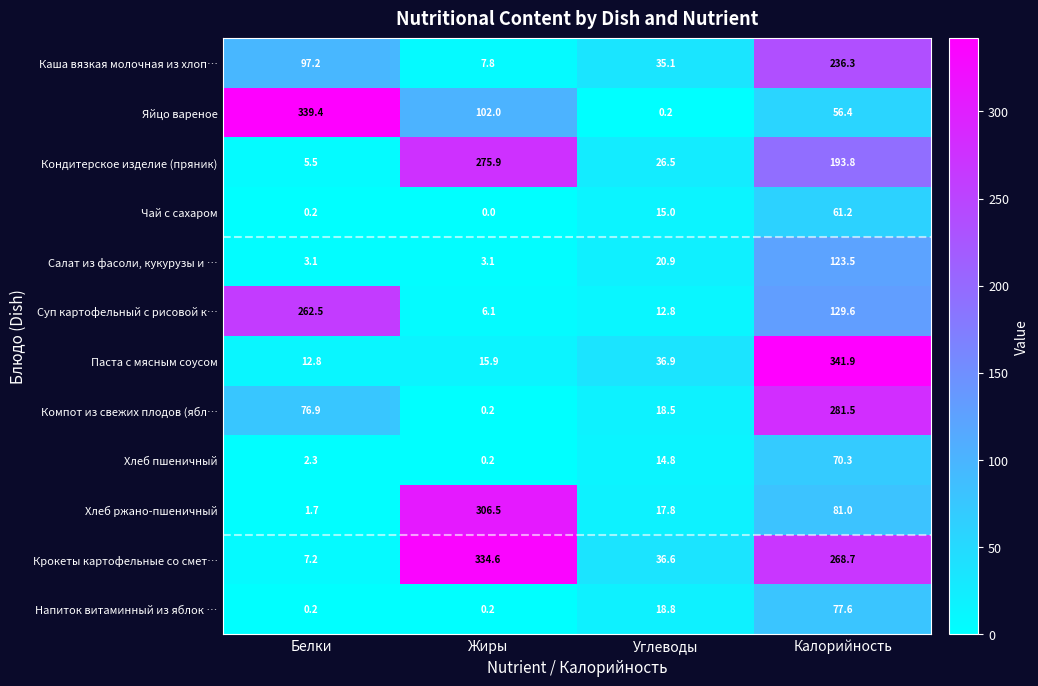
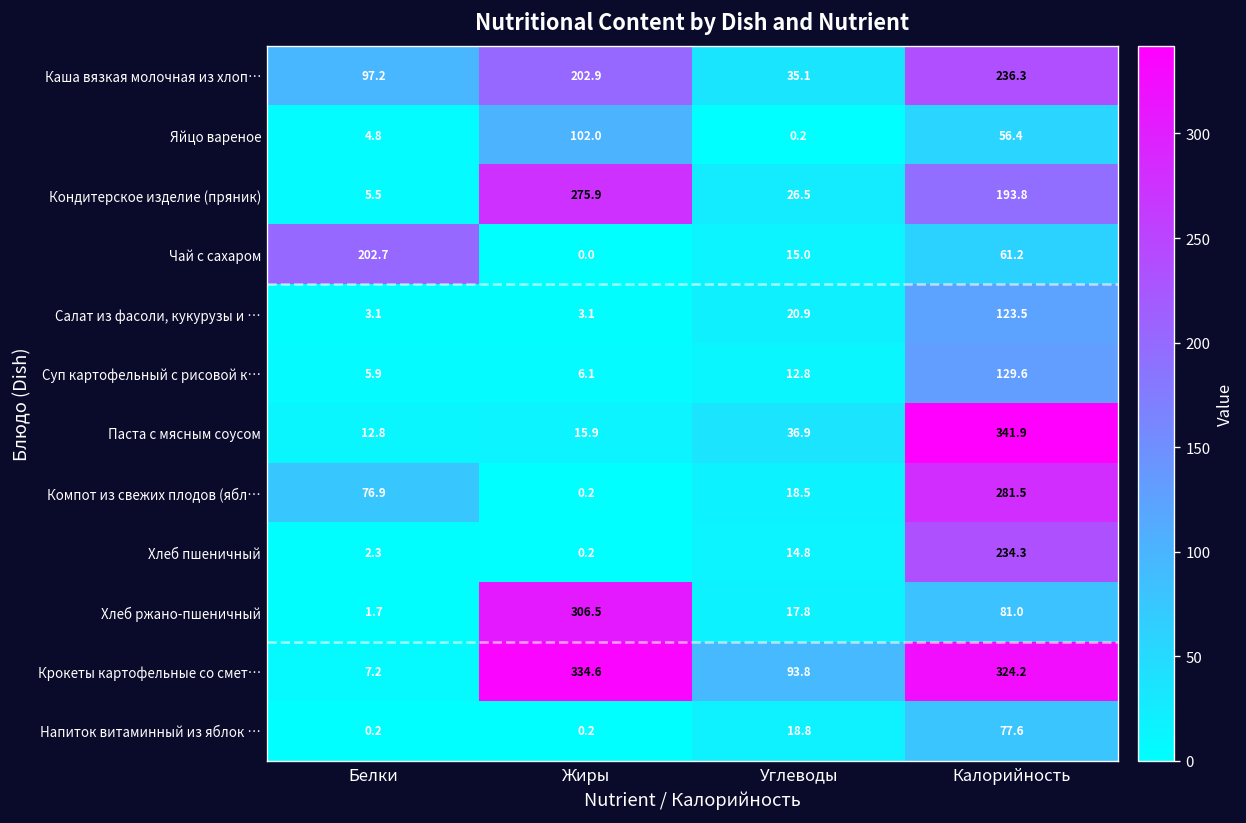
Каша вязкая молочная из хлоп…, Жиры: 7.8 -> 202.9
Яйцо вареное, Белки: 339.4 -> 4.8
Чай с сахаром, Белки: 0.2 -> 202.7
Суп картофельный с рисовой к…, Белки: 262.5 -> 5.9
Хлеб пшеничный, Калорийность: 70.3 -> 234.3
Крокеты картофельные со смет…, Углеводы: 36.6 -> 93.8
Крокеты картофельные со смет…, Калорийность: 268.7 -> 324.2
